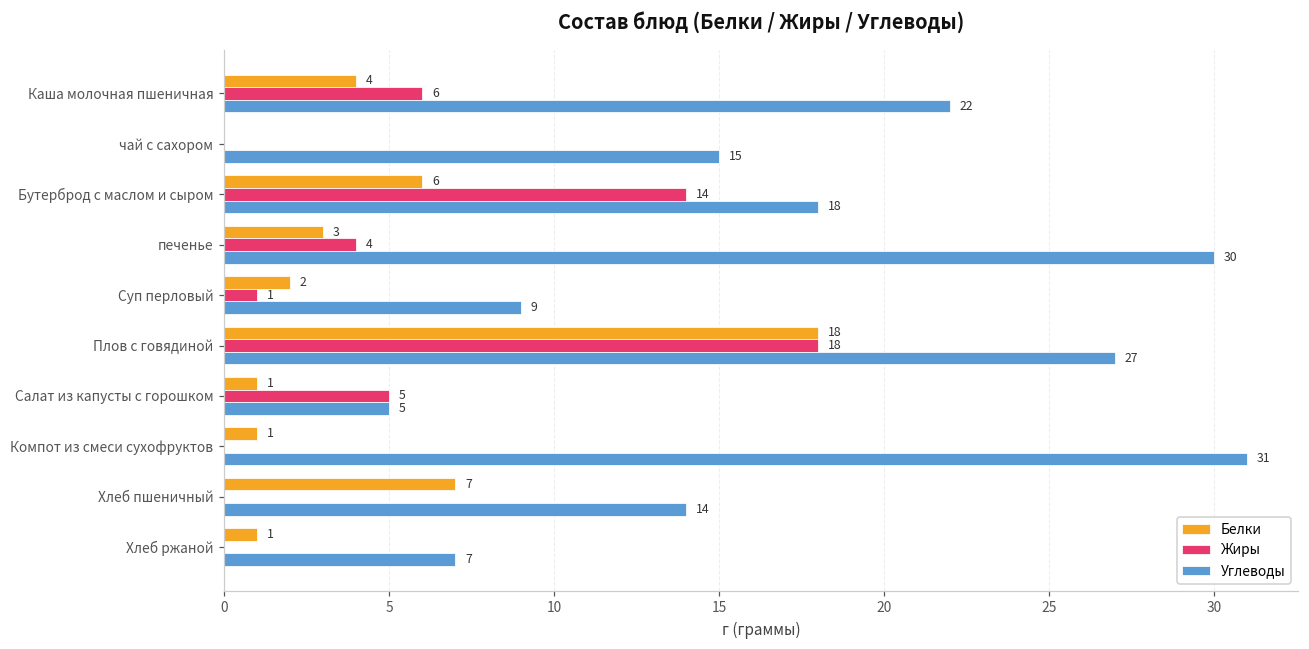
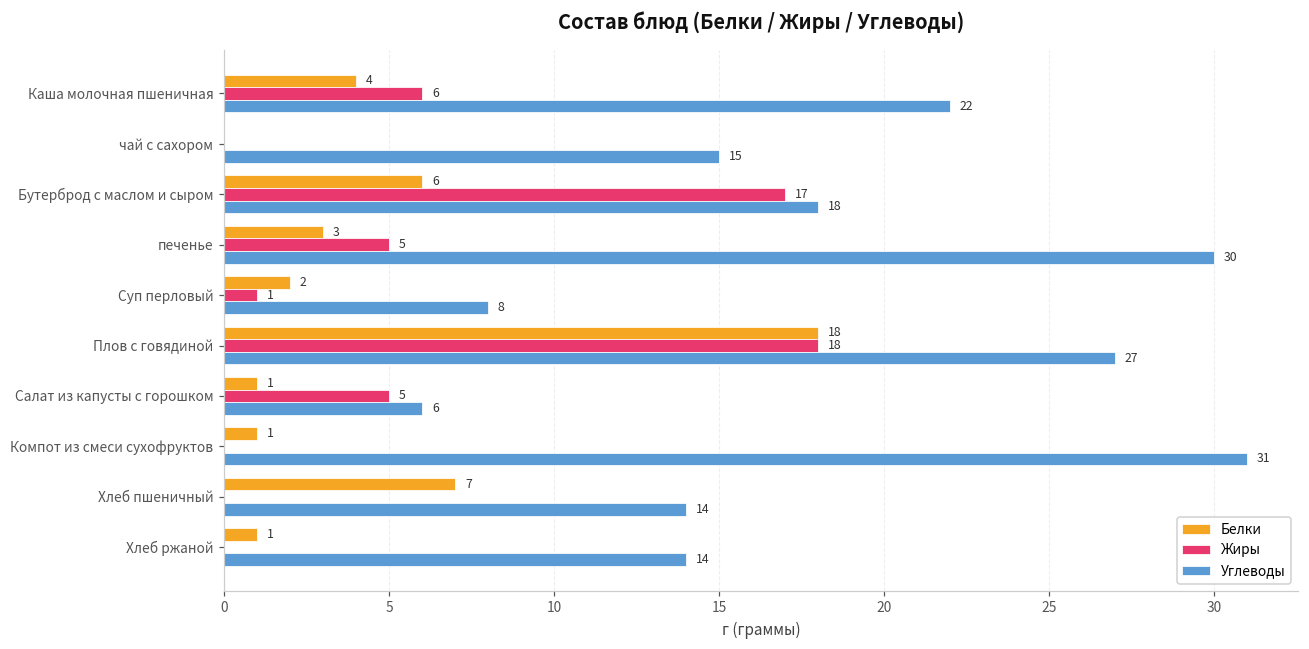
Жиры, Бутерброд с маслом и сыром: 14 -> 17
Жиры, печенье: 4 -> 5
Углеводы, Суп перловый: 9 -> 8
Углеводы, Салат из капусты с горошком: 5 -> 6
Углеводы, Хлеб ржаной: 7 -> 14
